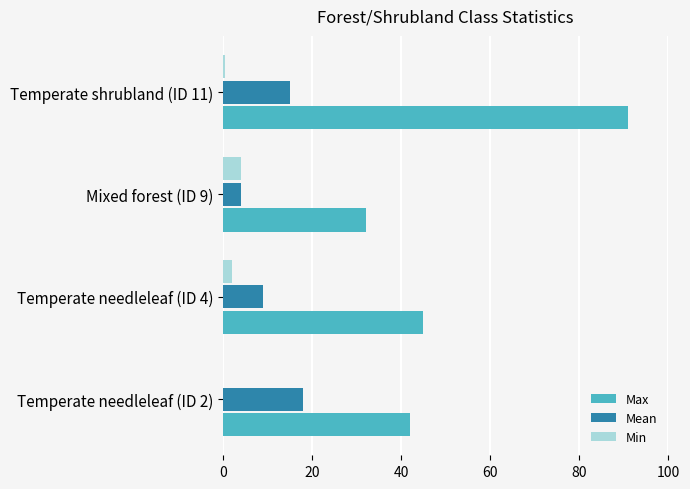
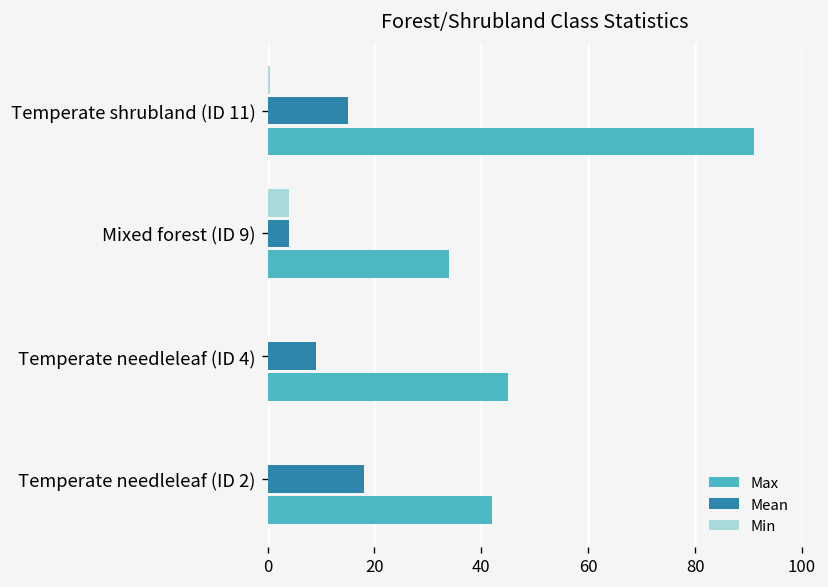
Max, Mixed forest (ID 9): 32 -> 34
Min, Temperate needleleaf (ID 4): 2 -> 0
